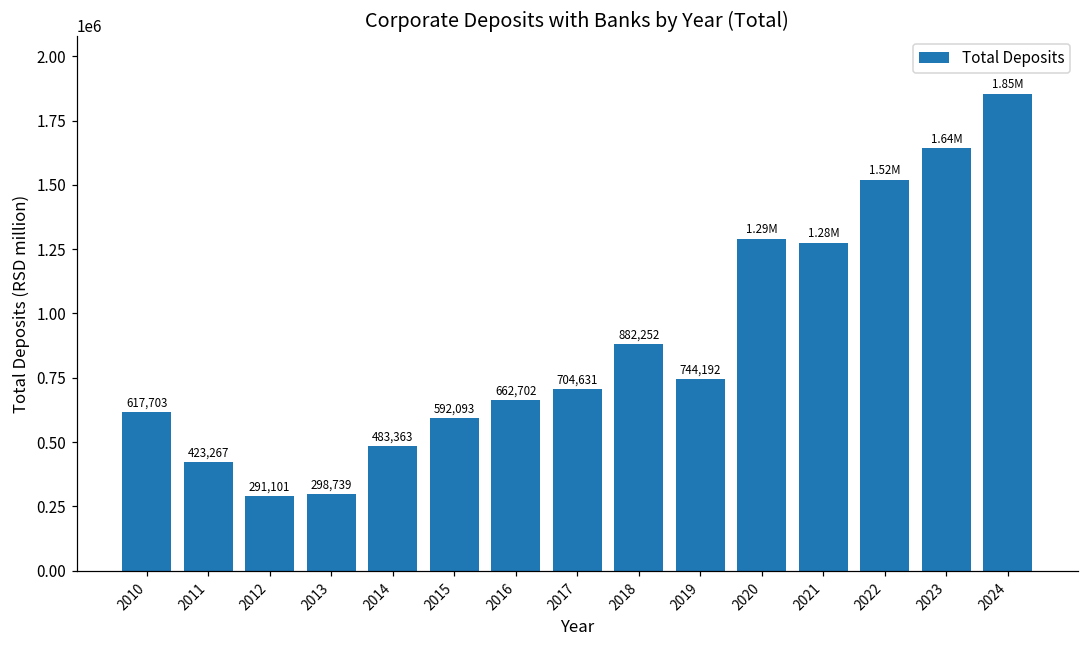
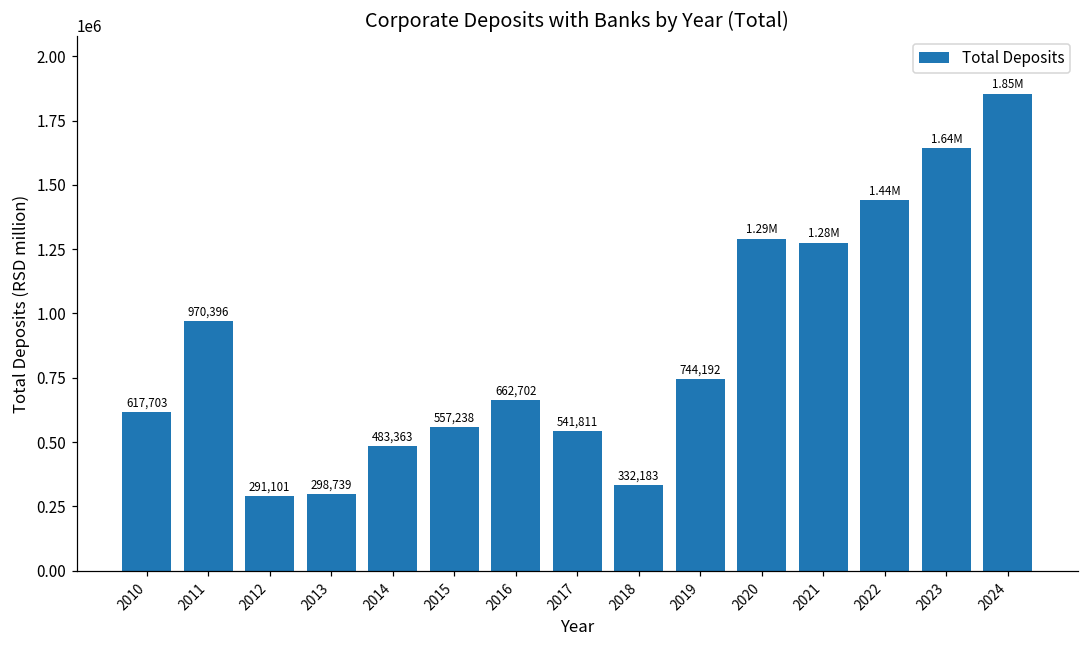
2011: 423,267 -> 970,396
2015: 592,093 -> 557,238
2017: 704,631 -> 541,811
2018: 882,252 -> 332,183
2022: 1.52M -> 1.44M
